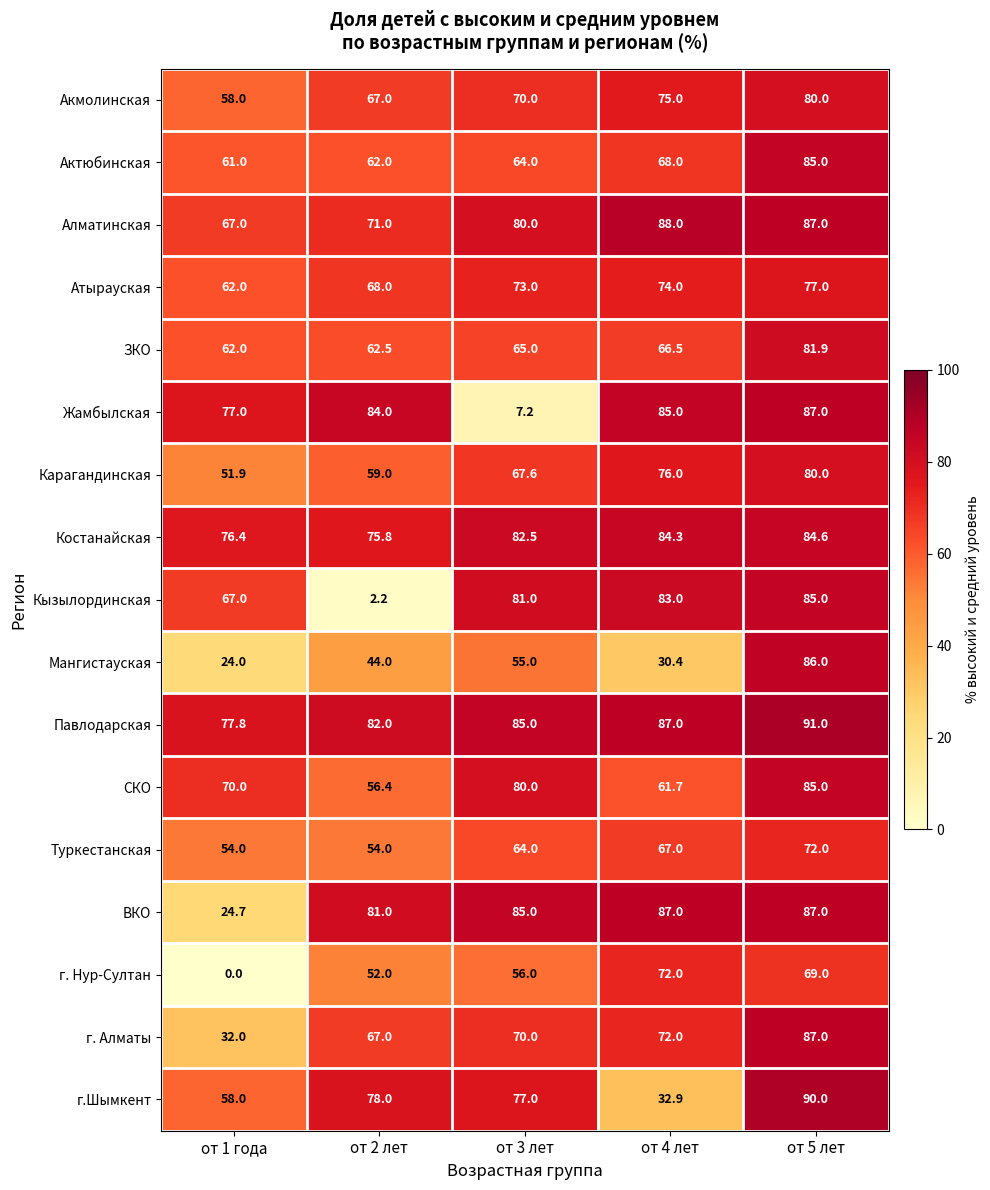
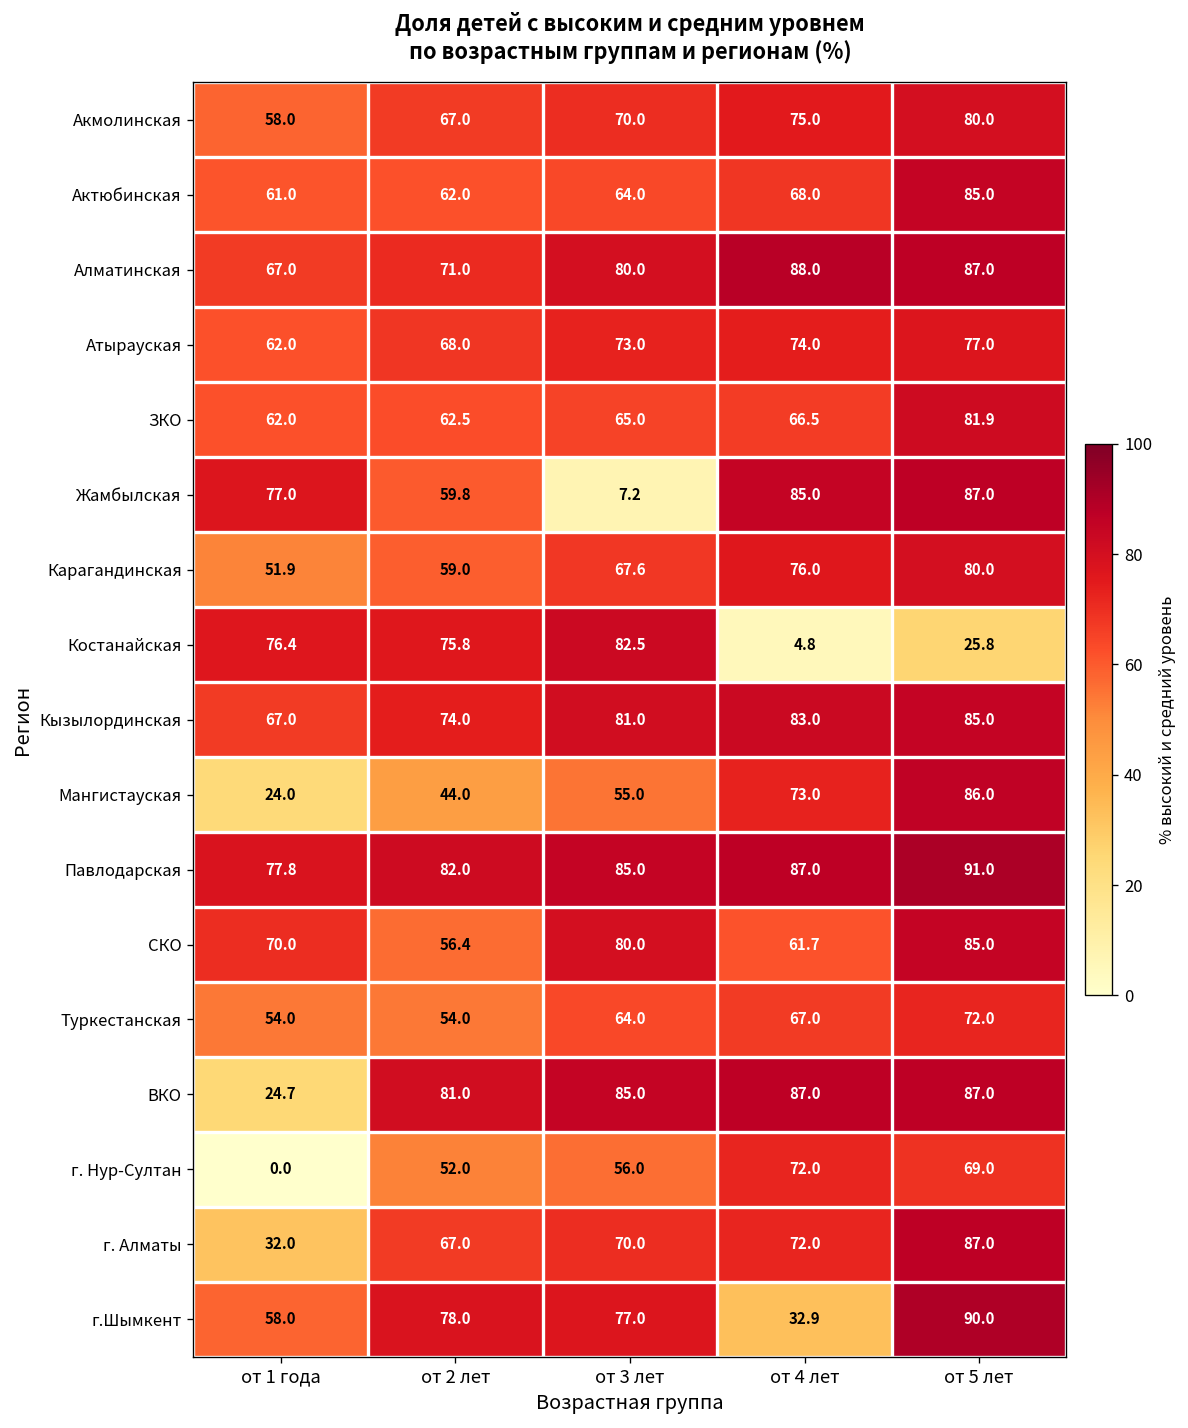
Жамбылская, от 2 лет: 84.0 -> 59.8
Костанайская, от 4 лет: 84.3 -> 4.8
Костанайская, от 5 лет: 84.6 -> 25.8
Кызылординская, от 2 лет: 2.2 -> 74.0
Мангистауская, от 4 лет: 30.4 -> 73.0
